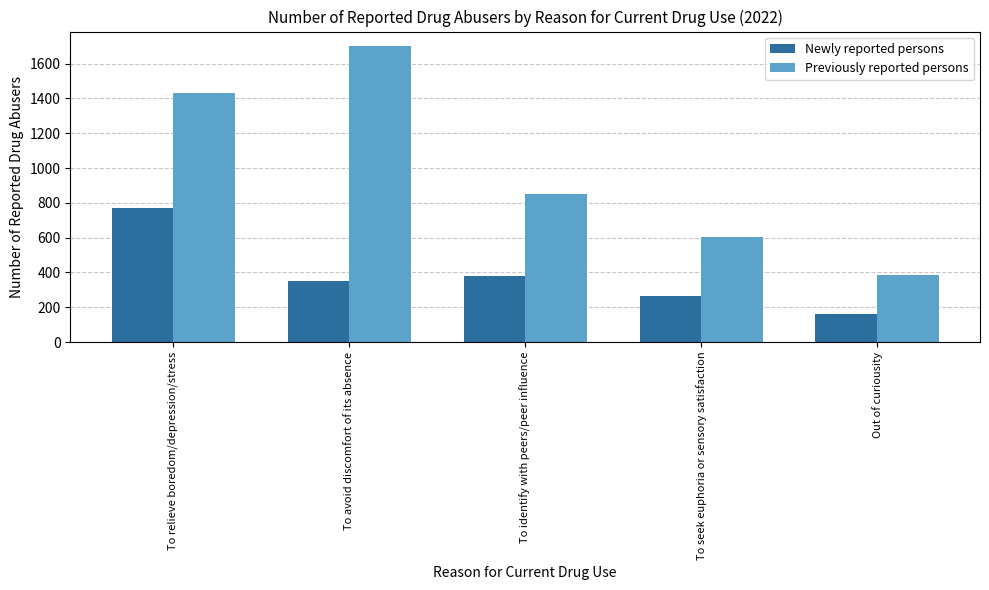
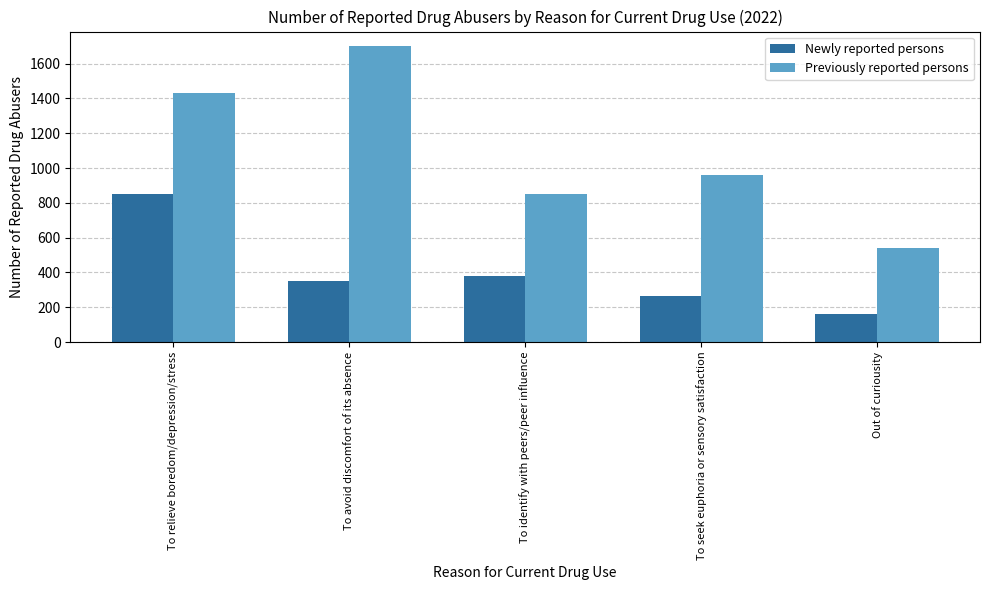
Newly reported persons, To relieve boredom/depression/stress: 770 -> 850
Previously reported persons, To seek euphoria or sensory satisfaction: 600 -> 960
Previously reported persons, Out of curiousity: 390 -> 540
